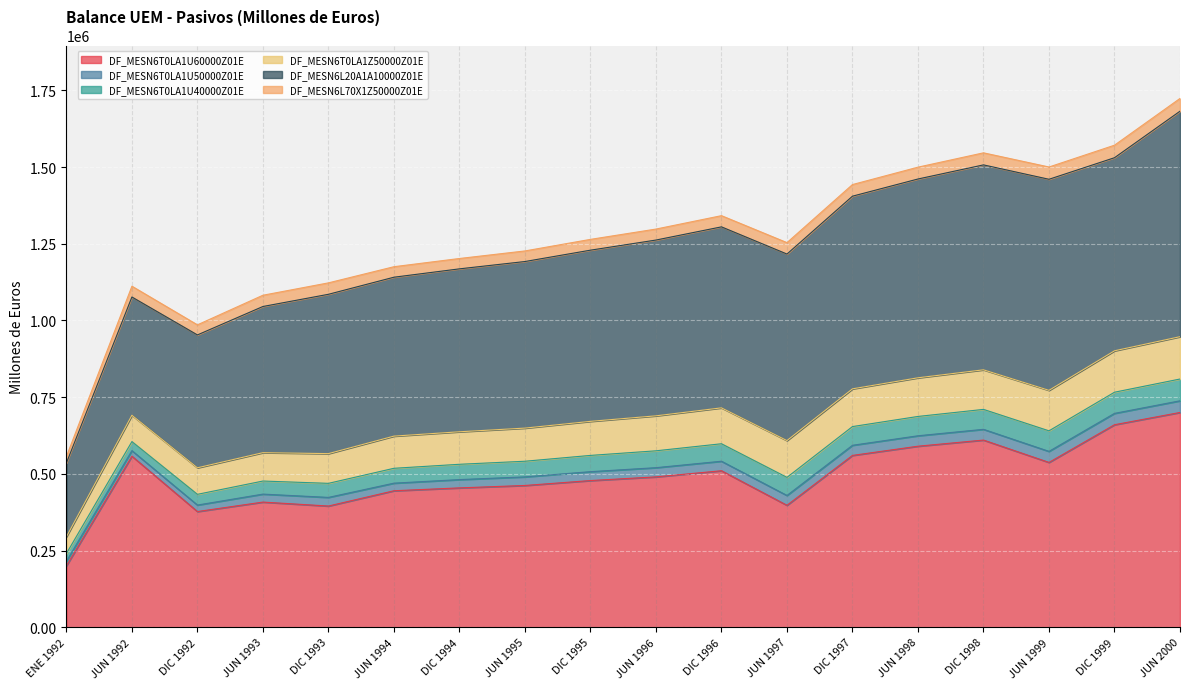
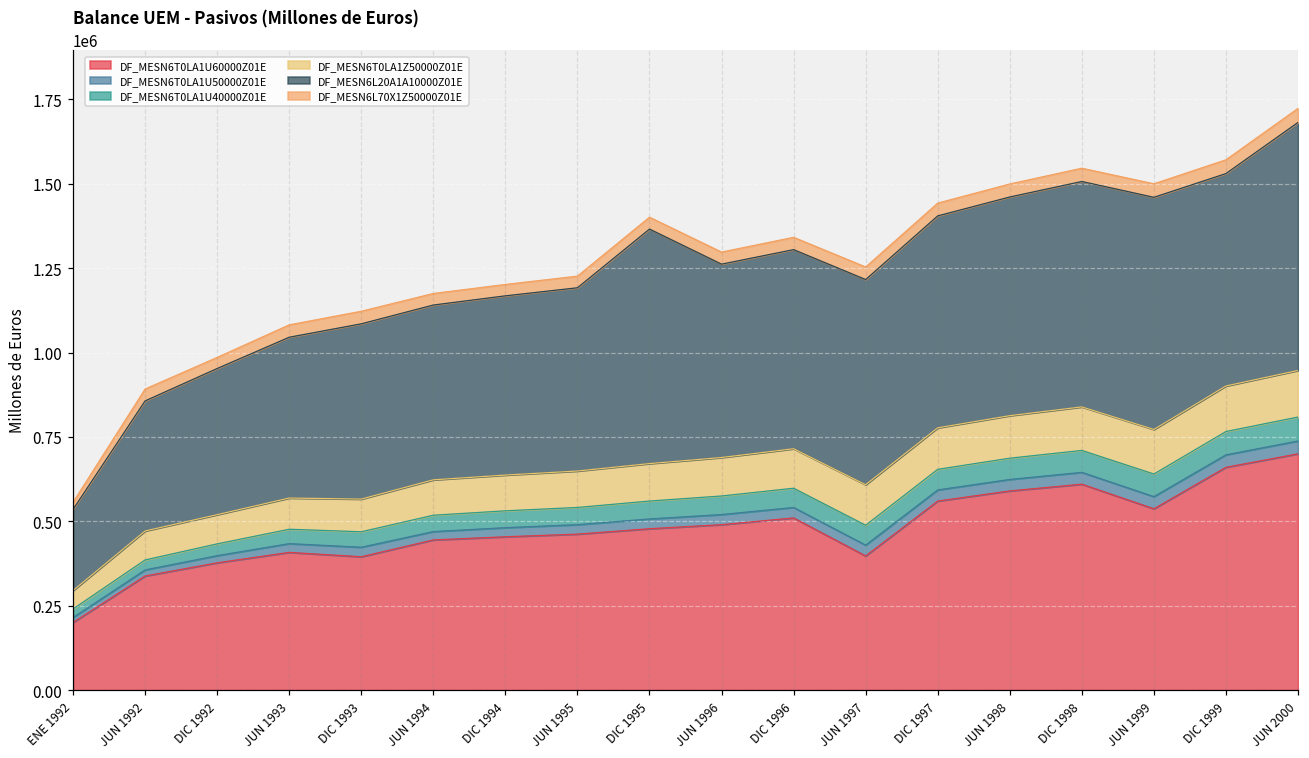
DF_MESN6T0LA1U60000Z01E, JUN 1992: 560000 -> 340000
DF_MESN6L20A1A10000Z01E, DIC 1995: 560000 -> 690000
